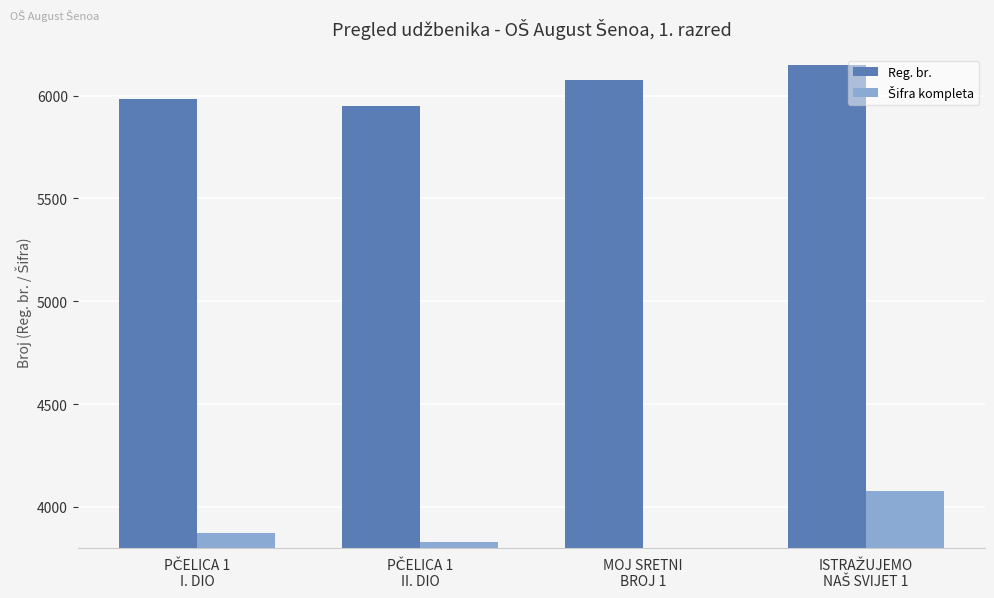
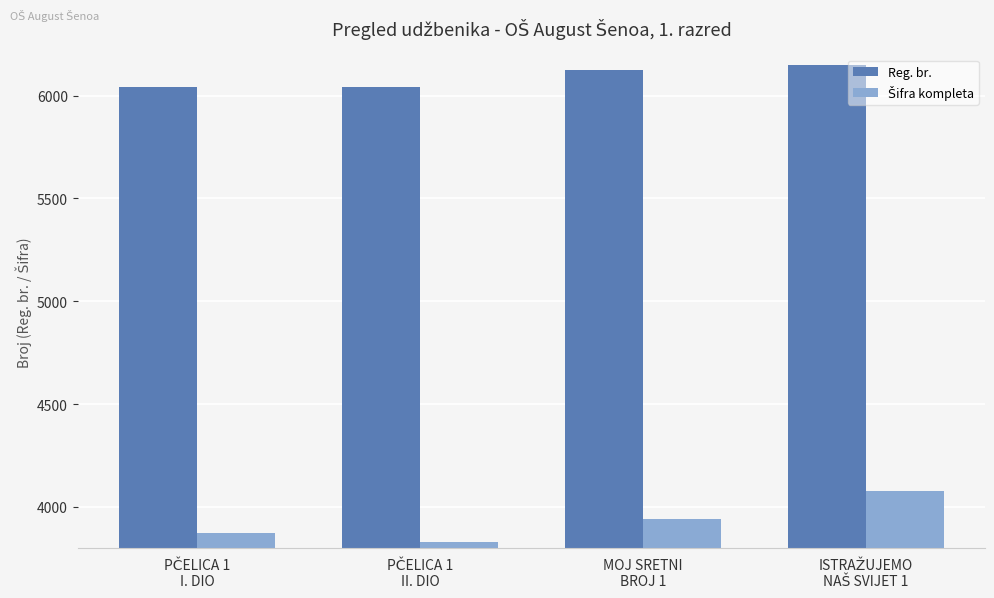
Reg. br., PČELICA 1 I. DIO: 5980 -> 6040
Reg. br., PČELICA 1 II. DIO: 5950 -> 6040
Reg. br., MOJ SRETNI BROJ 1: 6080 -> 6120
Šifra kompleta, MOJ SRETNI BROJ 1: 3800 -> 3940
